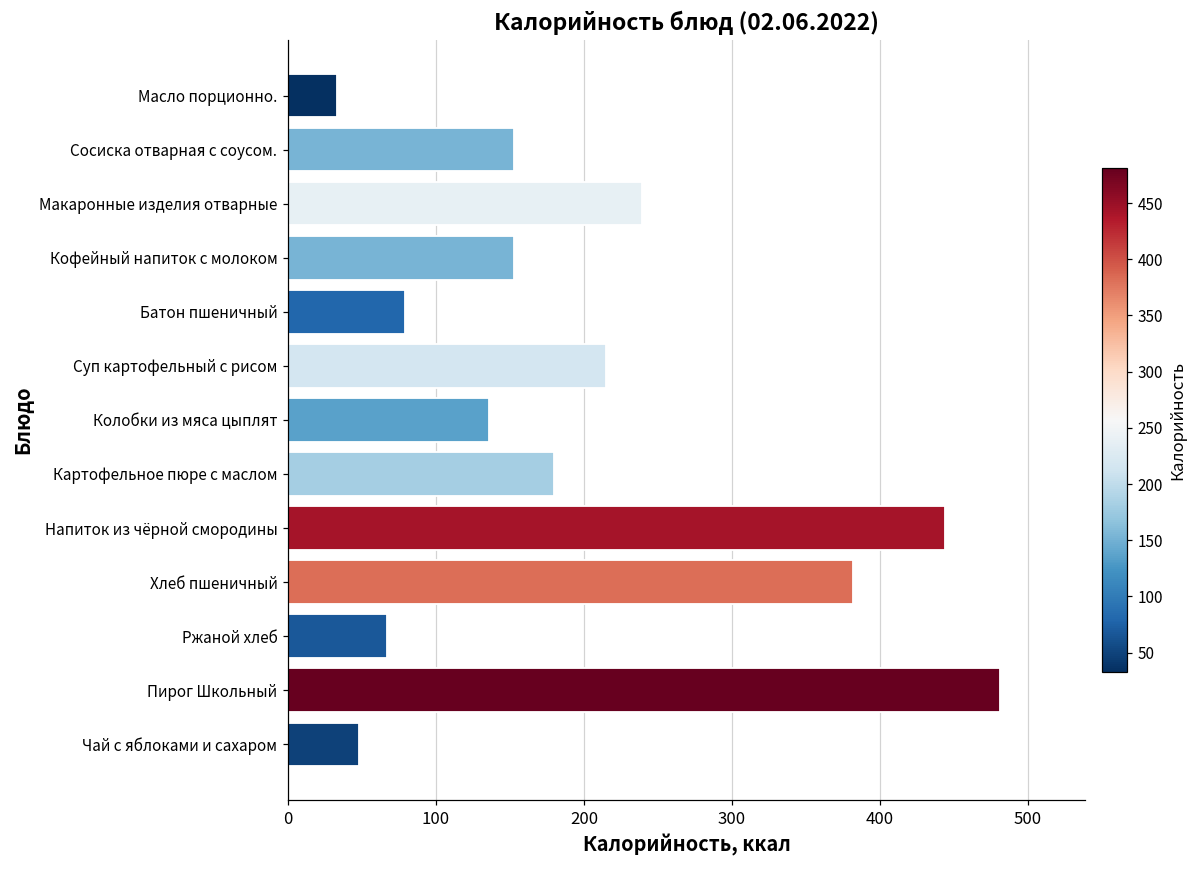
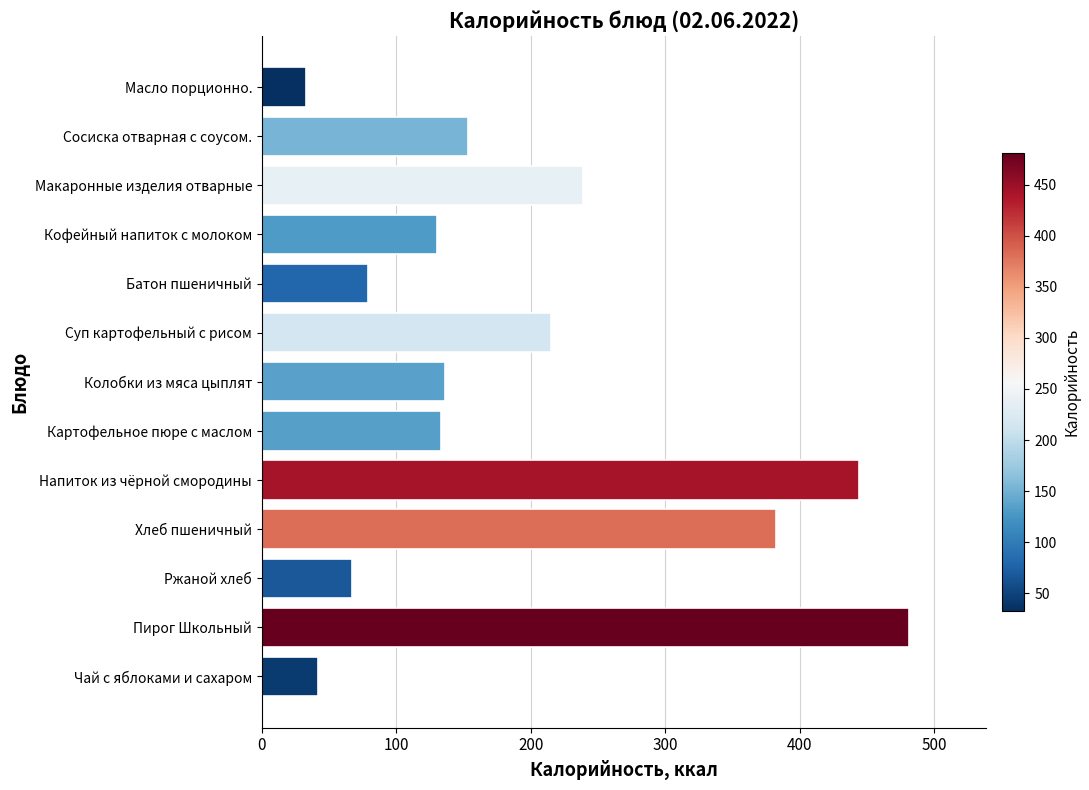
Кофейный напиток с молоком: 153 -> 130
Картофельное пюре с маслом: 180 -> 133
Чай с яблоками и сахаром: 48 -> 42
